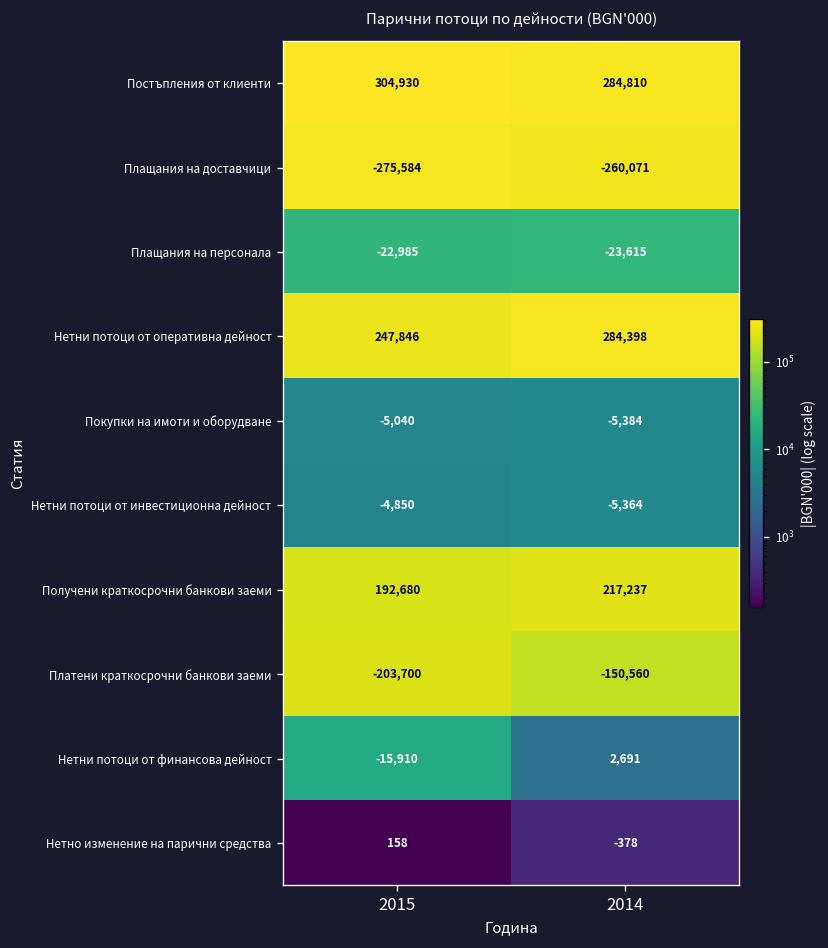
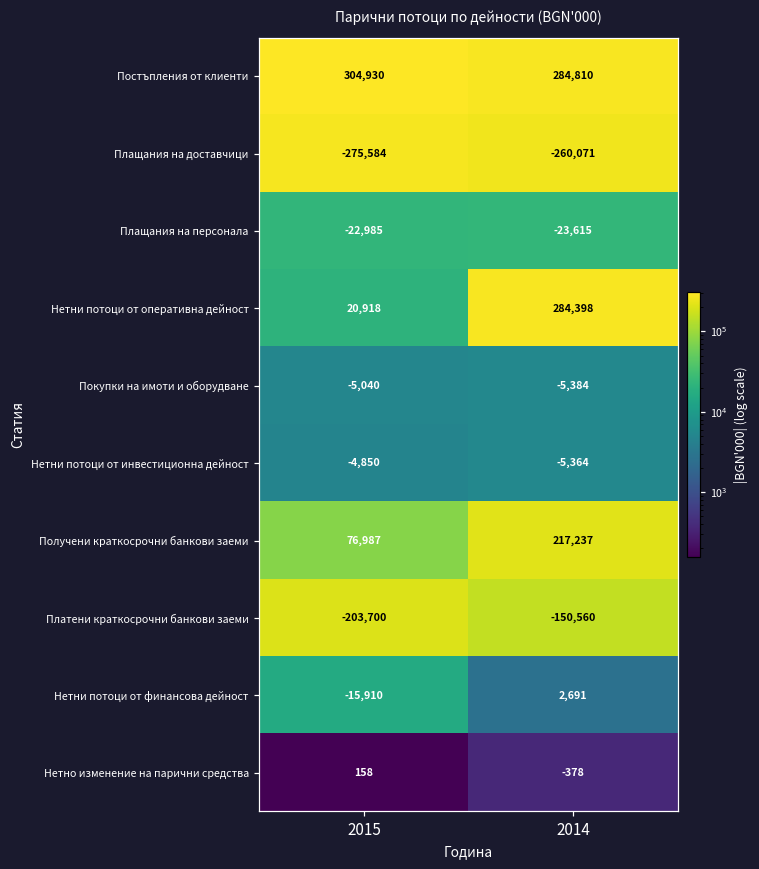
Нетни потоци от оперативна дейност, 2015: 247,846 -> 20,918
Получени краткосрочни банкови заеми, 2015: 192,680 -> 76,987
